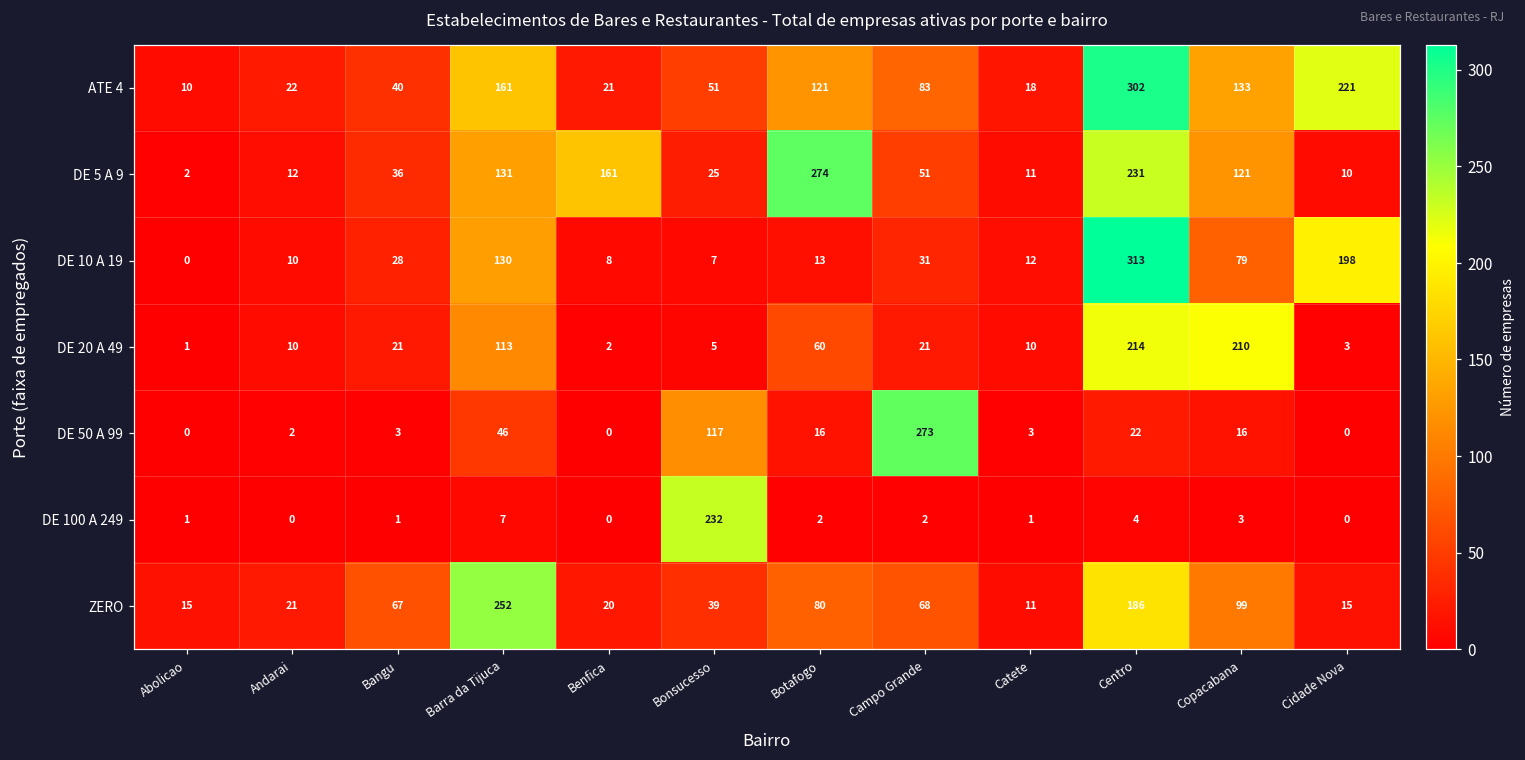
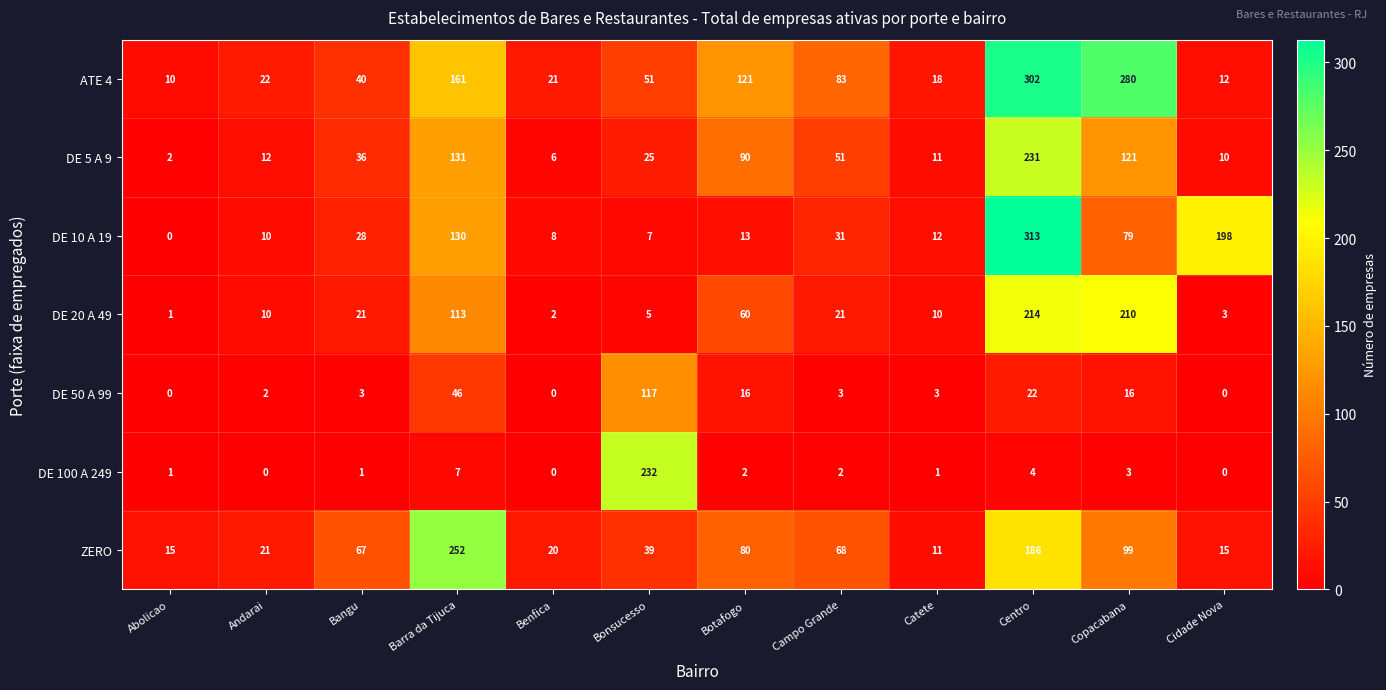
ATE 4, Copacabana: 133 -> 280
ATE 4, Cidade Nova: 221 -> 12
DE 5 A 9, Benfica: 161 -> 6
DE 5 A 9, Botafogo: 274 -> 90
DE 50 A 99, Campo Grande: 273 -> 3
